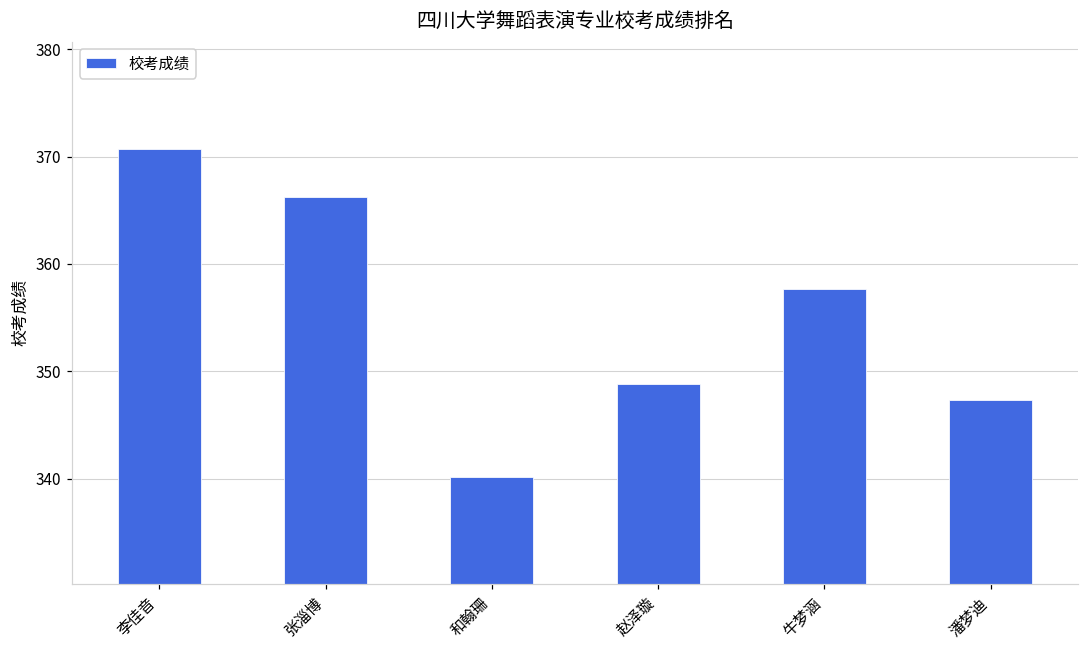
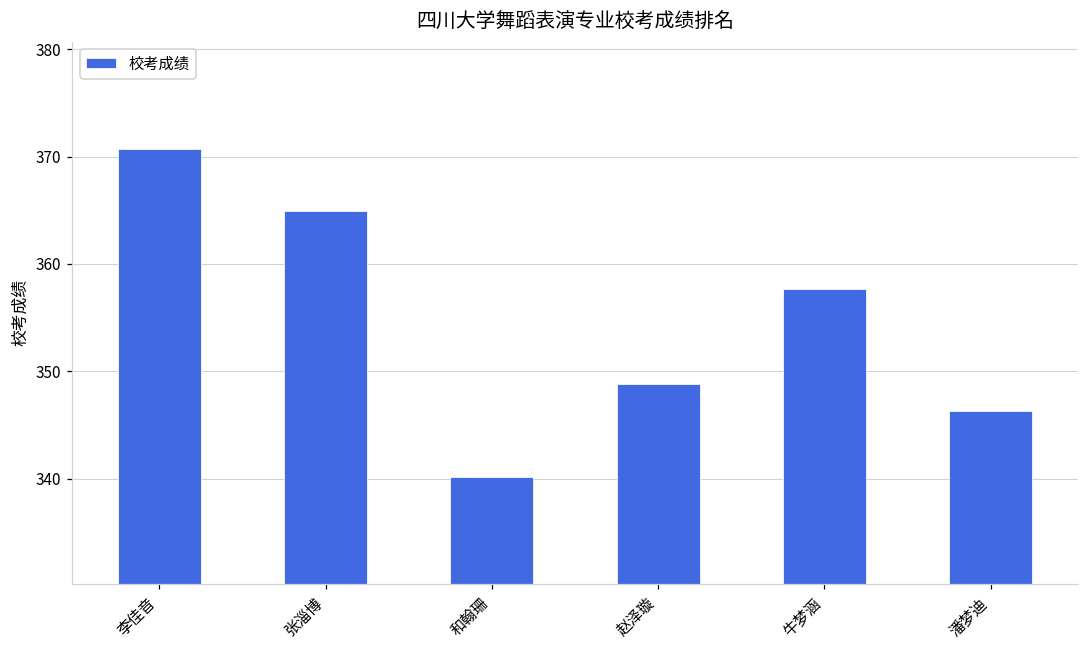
张淄博: 366 -> 365
潘梦迪: 347 -> 346
